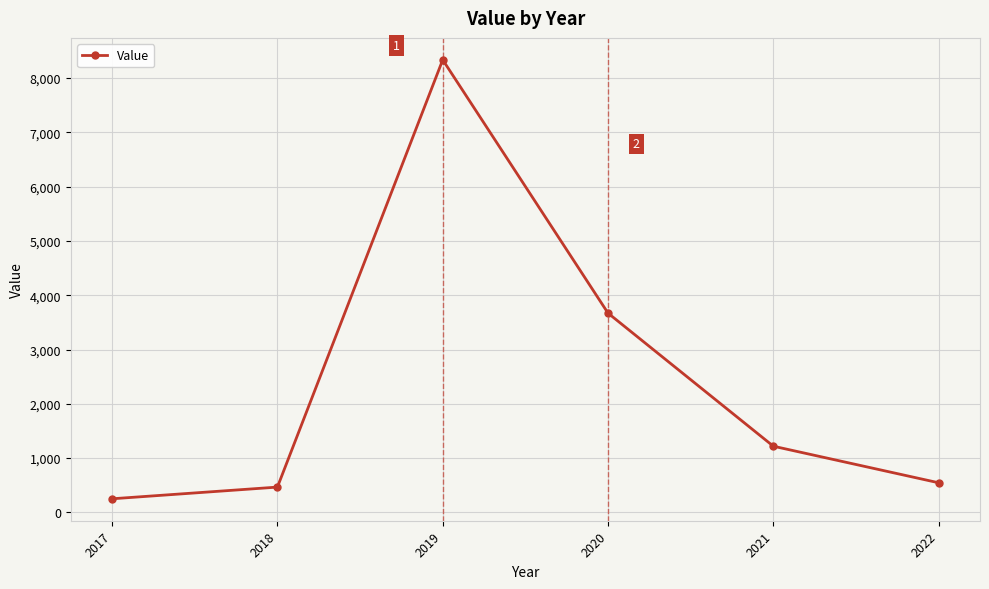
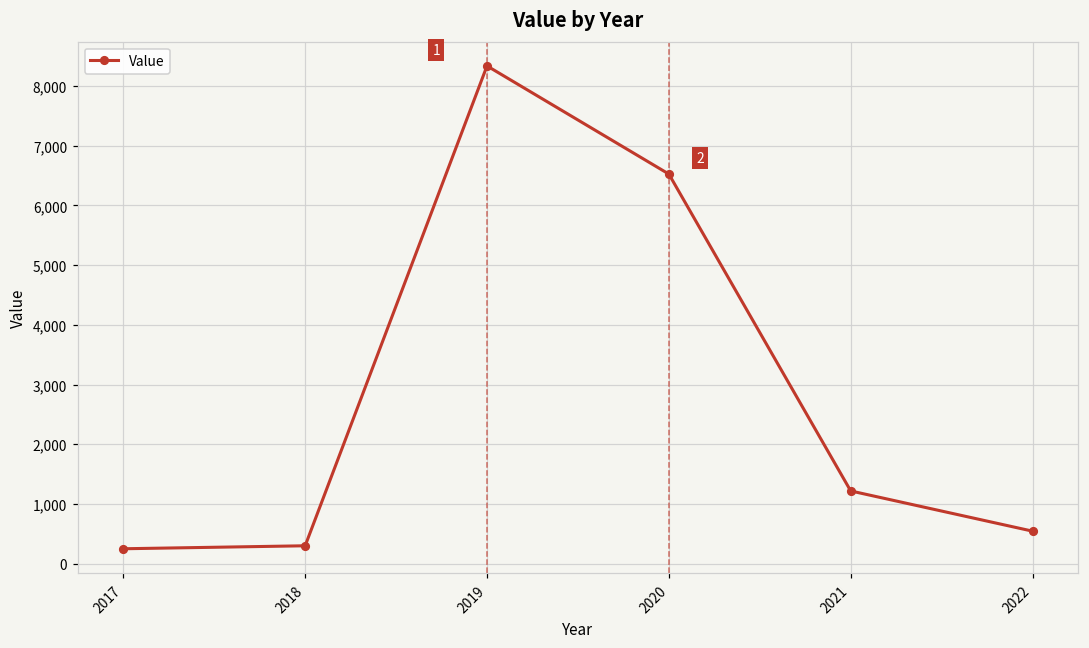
2018: 500 -> 300
2020: 3,700 -> 6,500
